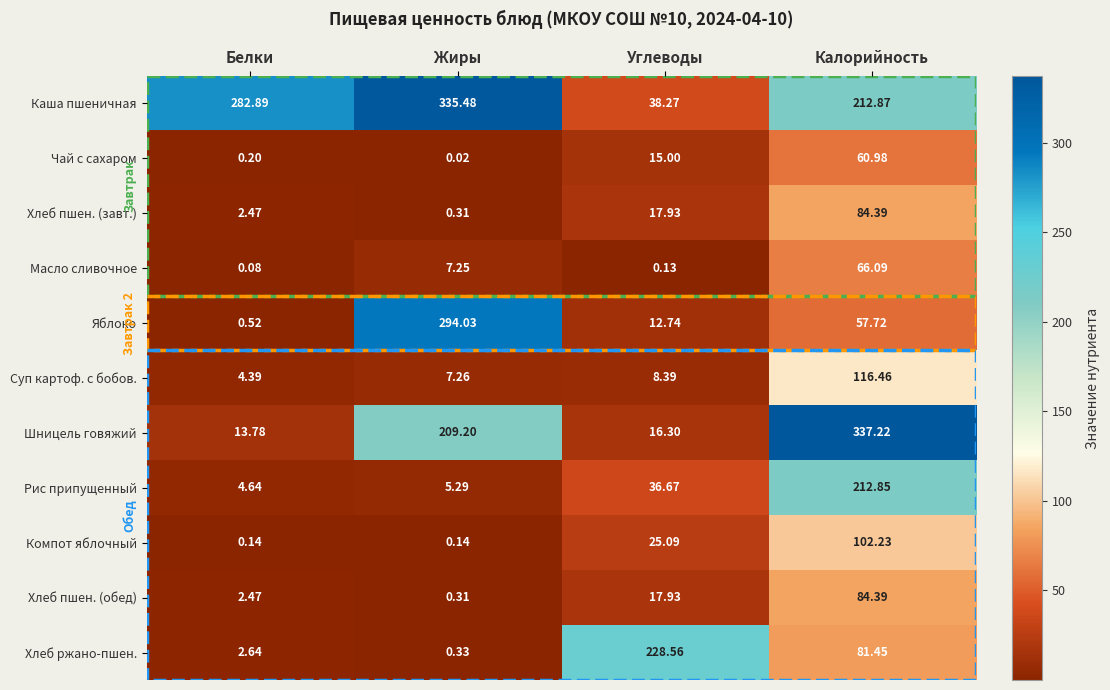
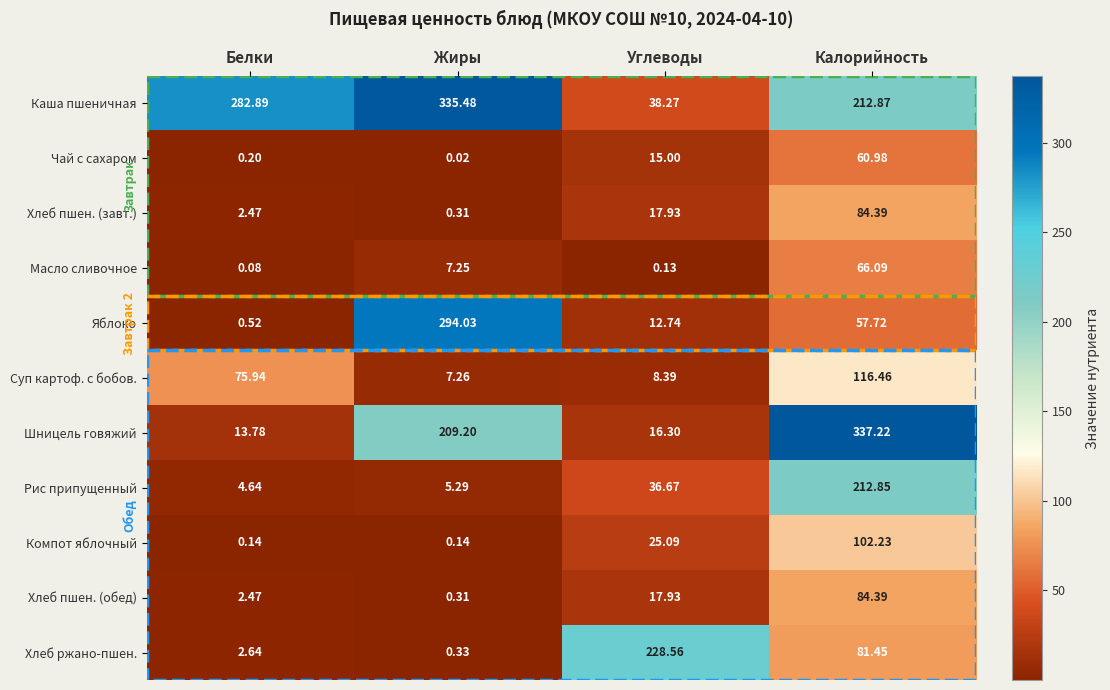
Суп картоф. с бобов., Белки: 4.39 -> 75.94
